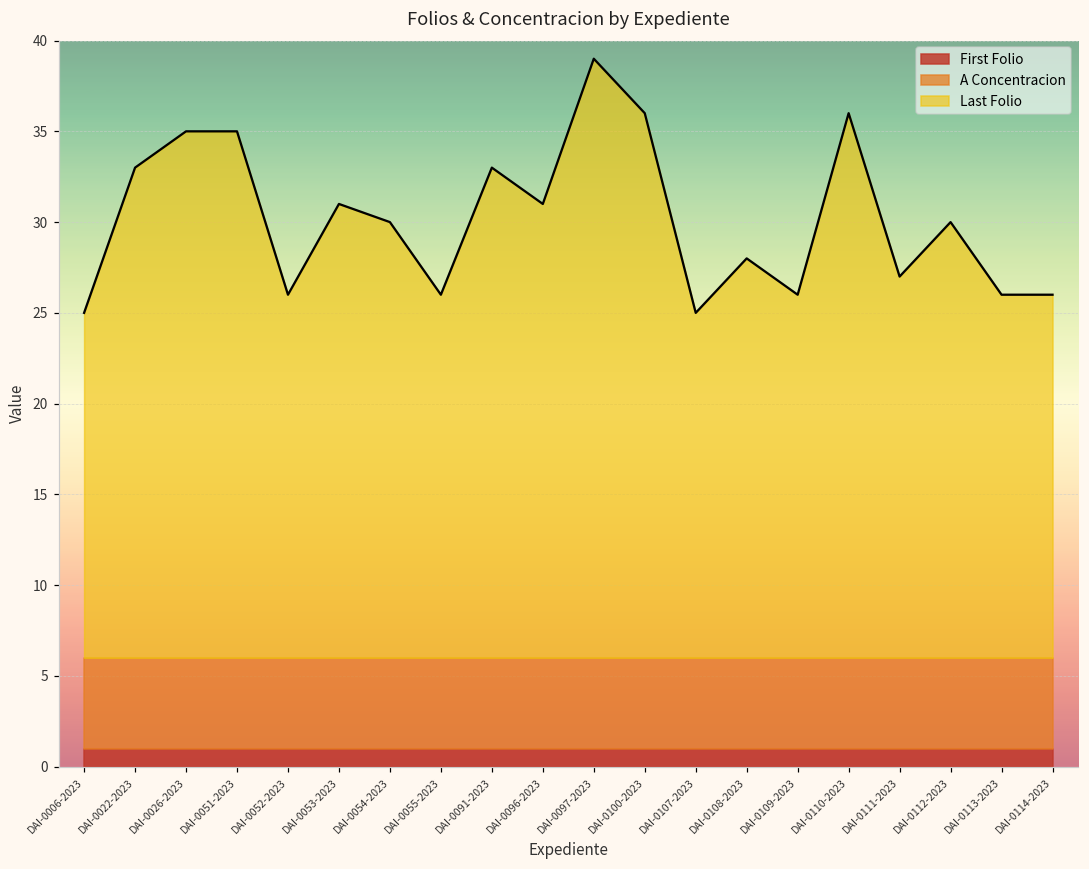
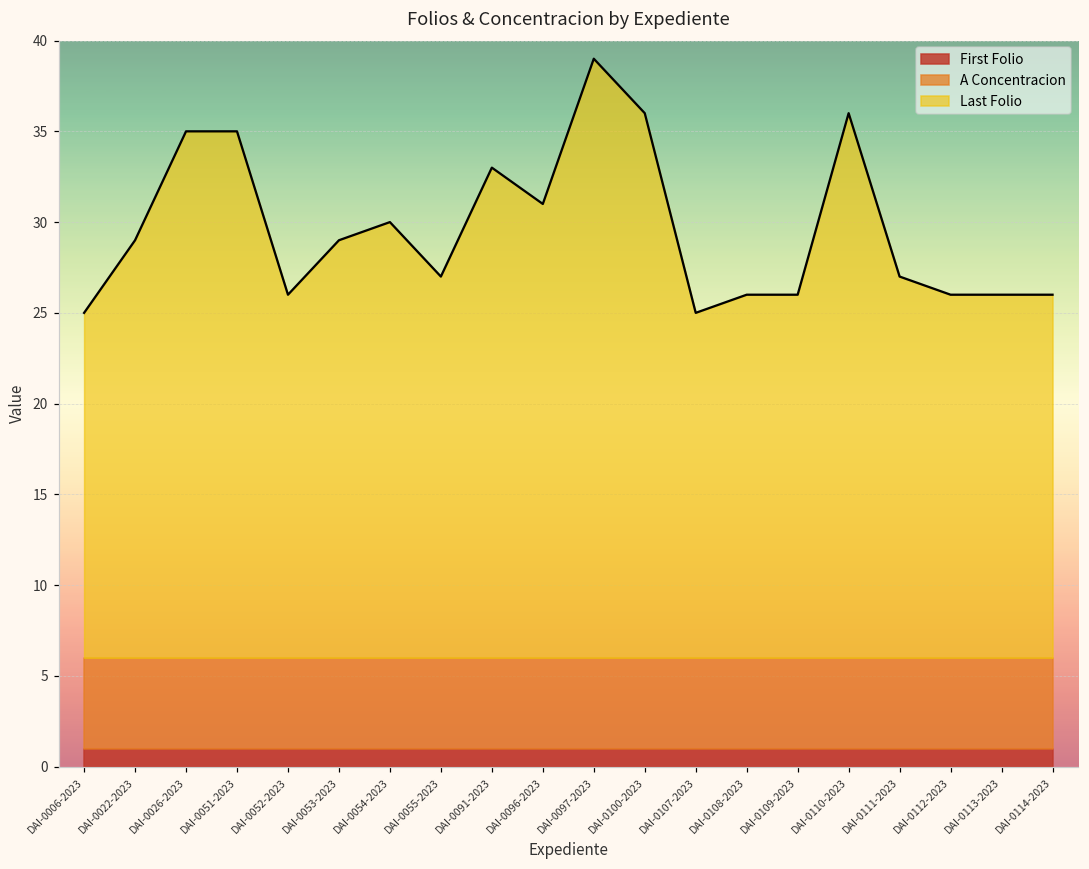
Last Folio, DAI-0022-2023: 33.0 -> 29.0
Last Folio, DAI-0053-2023: 31.0 -> 29.0
Last Folio, DAI-0055-2023: 26.0 -> 27.0
Last Folio, DAI-0108-2023: 28.0 -> 26.0
Last Folio, DAI-0112-2023: 30.0 -> 26.0
